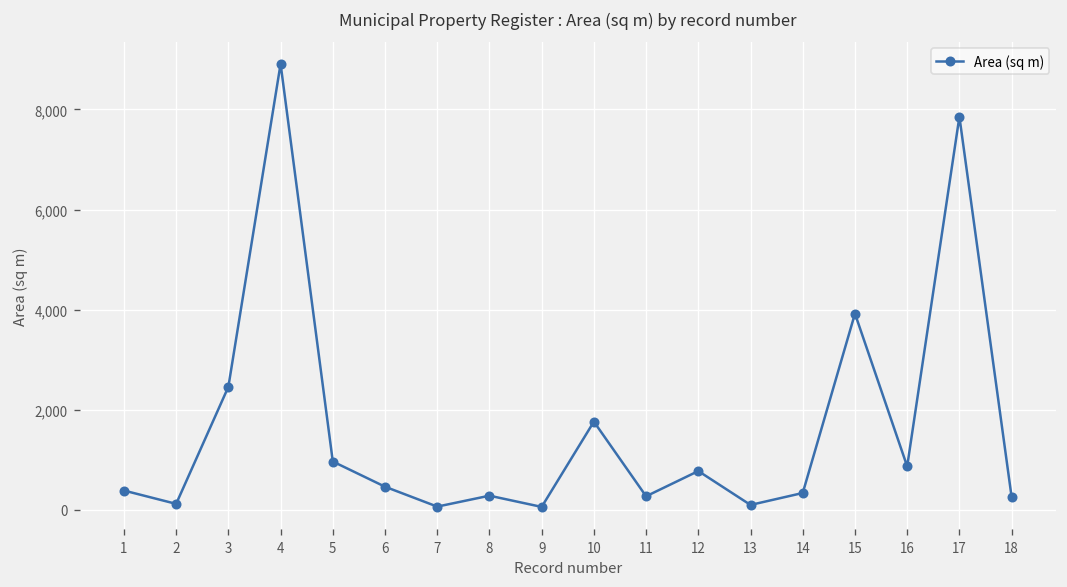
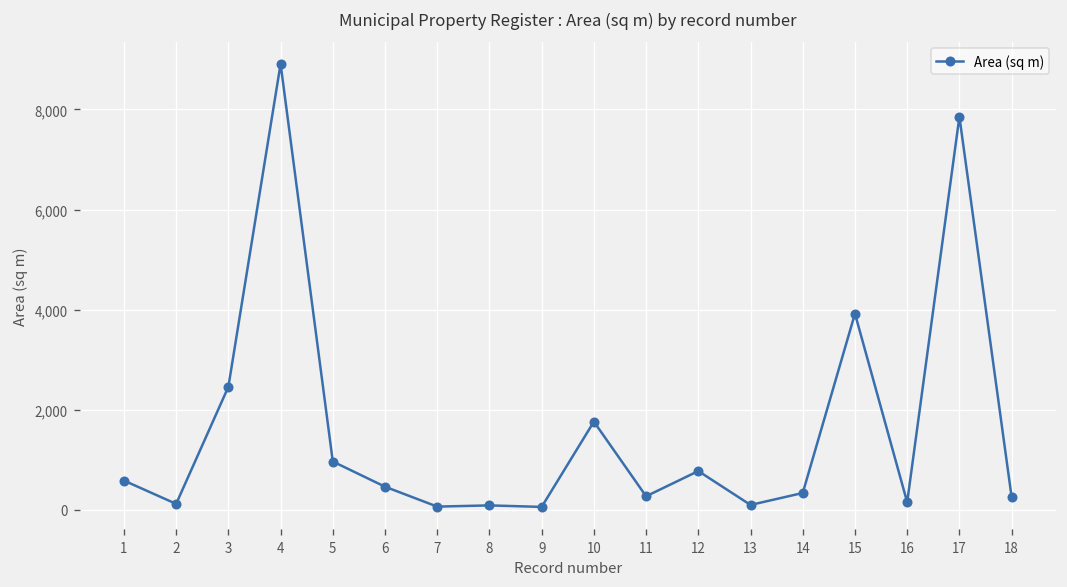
1: 400 -> 600
8: 300 -> 100
16: 900 -> 200
